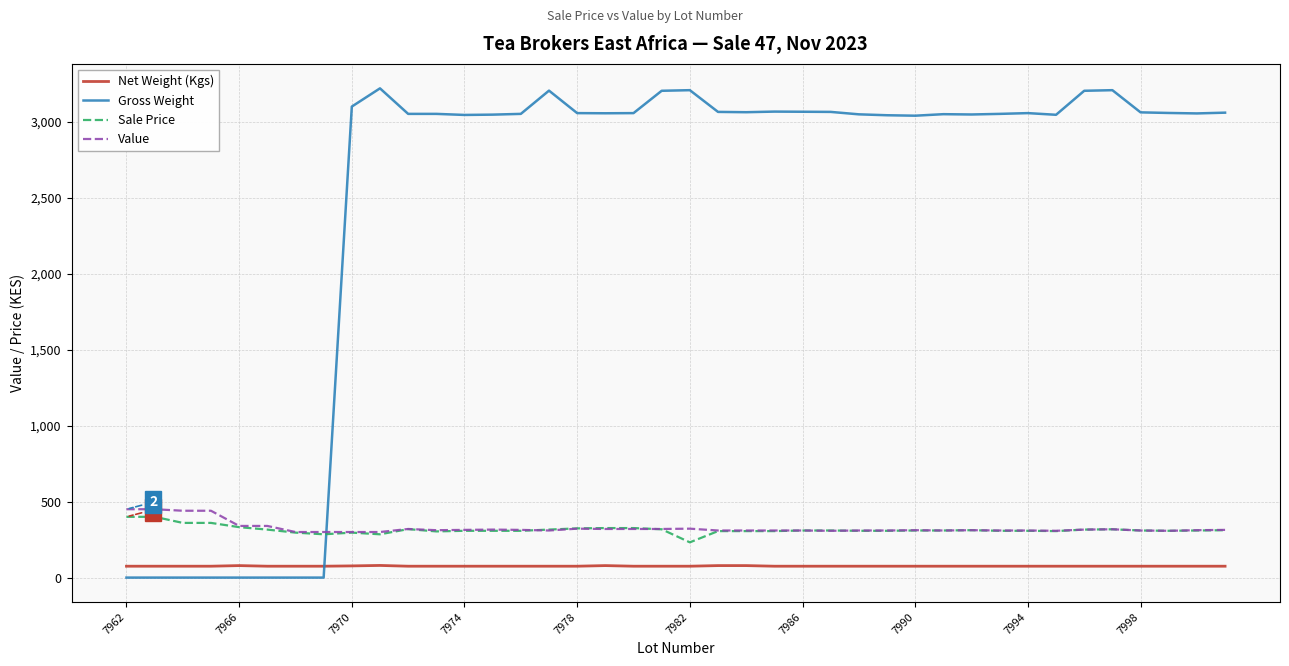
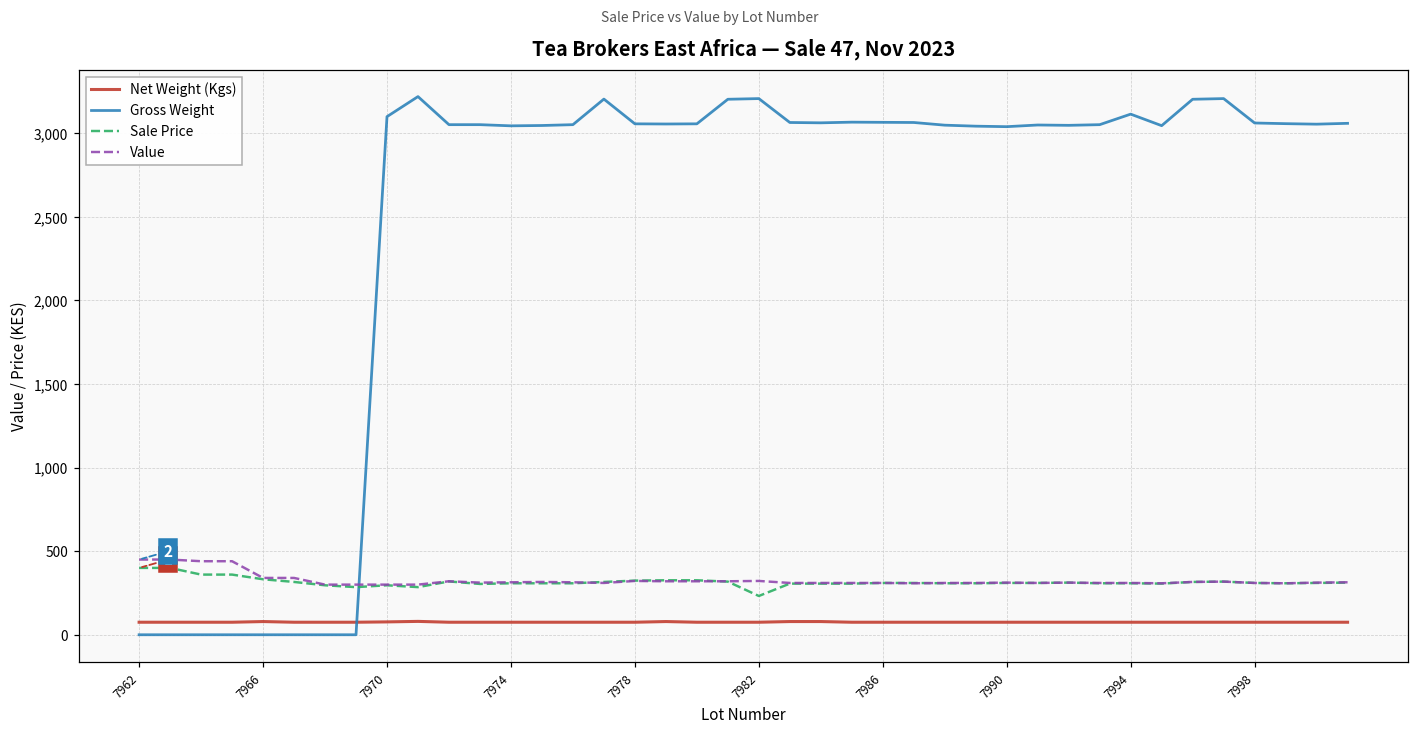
Gross Weight, 7994: 3,060 -> 3,120
